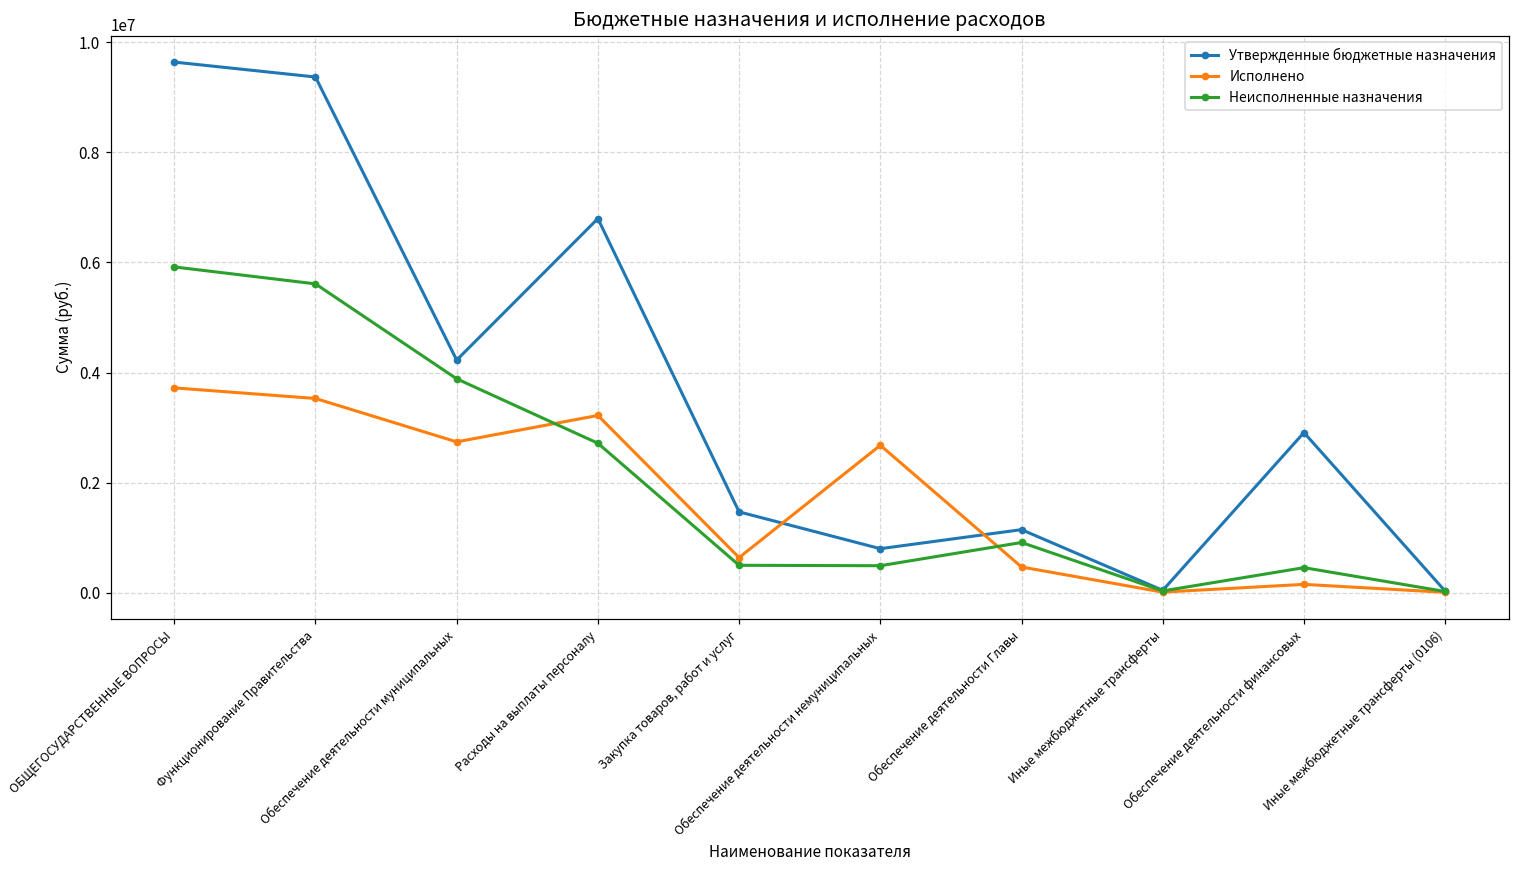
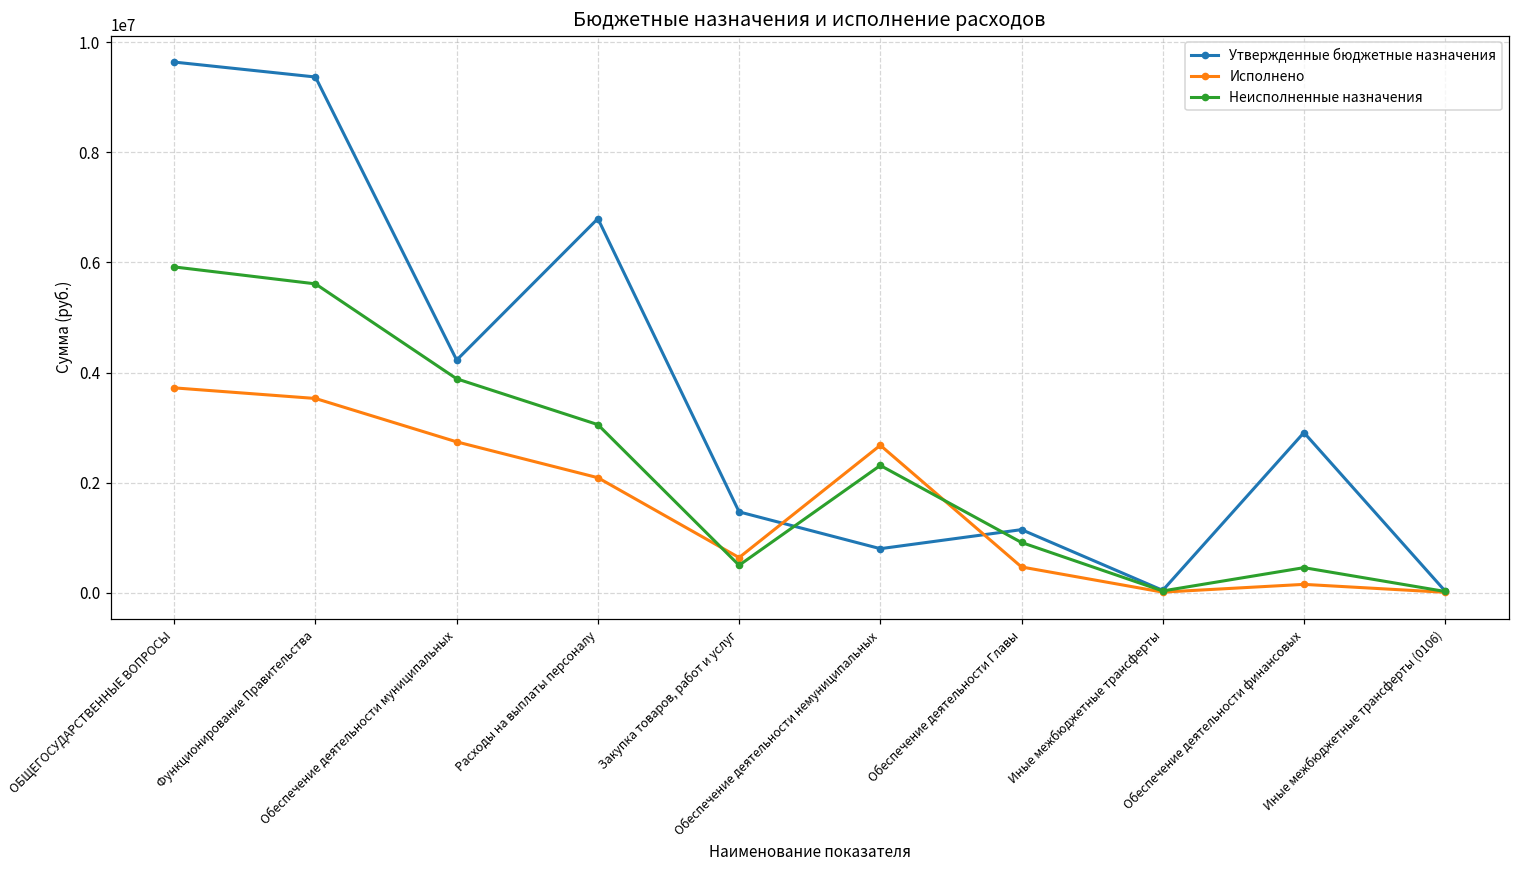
Исполнено, Расходы на выплаты персоналу: 3200000 -> 2100000
Неисполненные назначения, Расходы на выплаты персоналу: 2700000 -> 3100000
Неисполненные назначения, Обеспечение деятельности немуниципальных: 500000 -> 2300000
